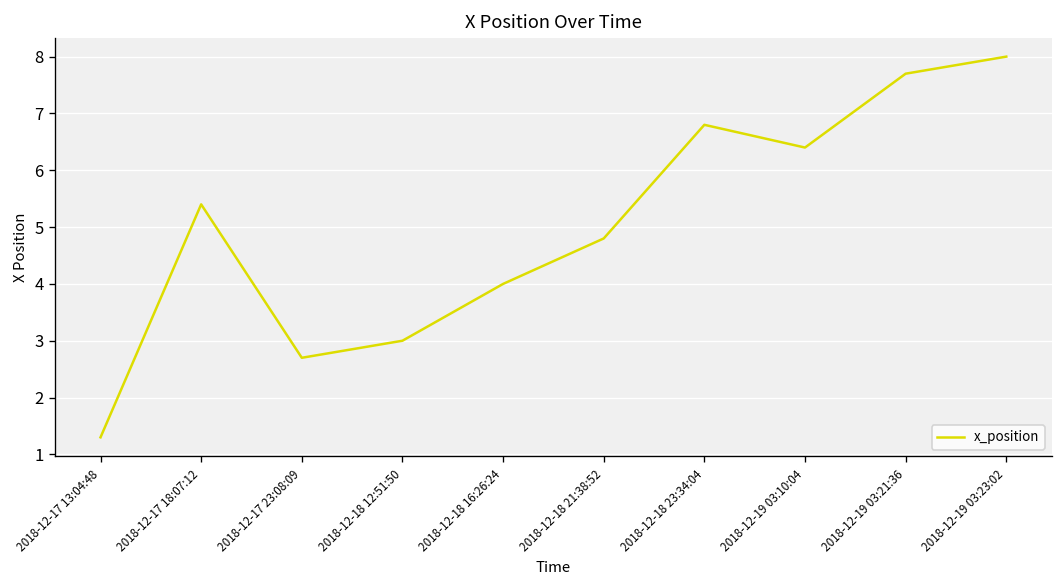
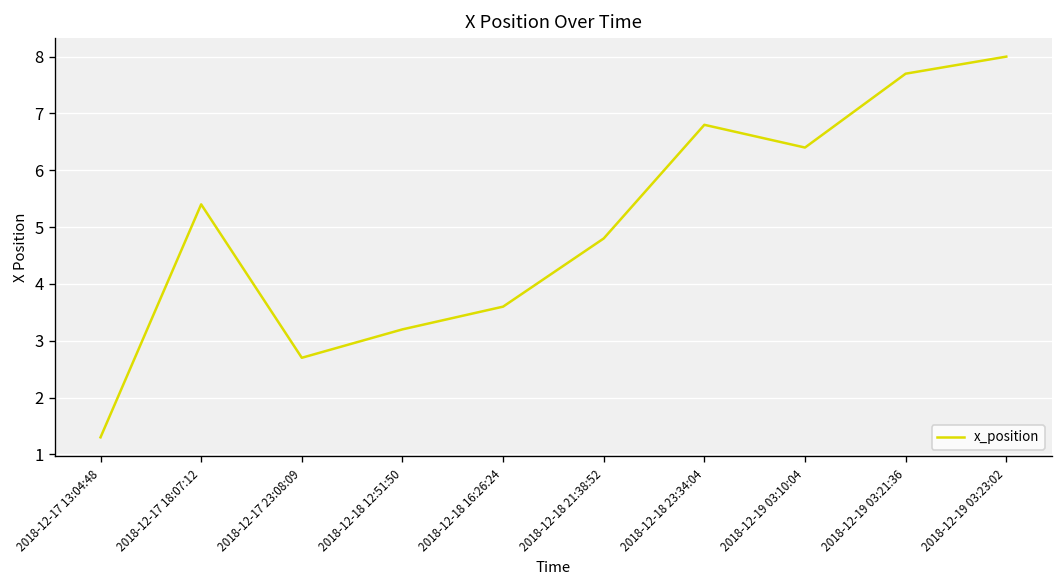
2018-12-18 12:51:50: 3.0 -> 3.2
2018-12-18 16:26:24: 4.0 -> 3.6
